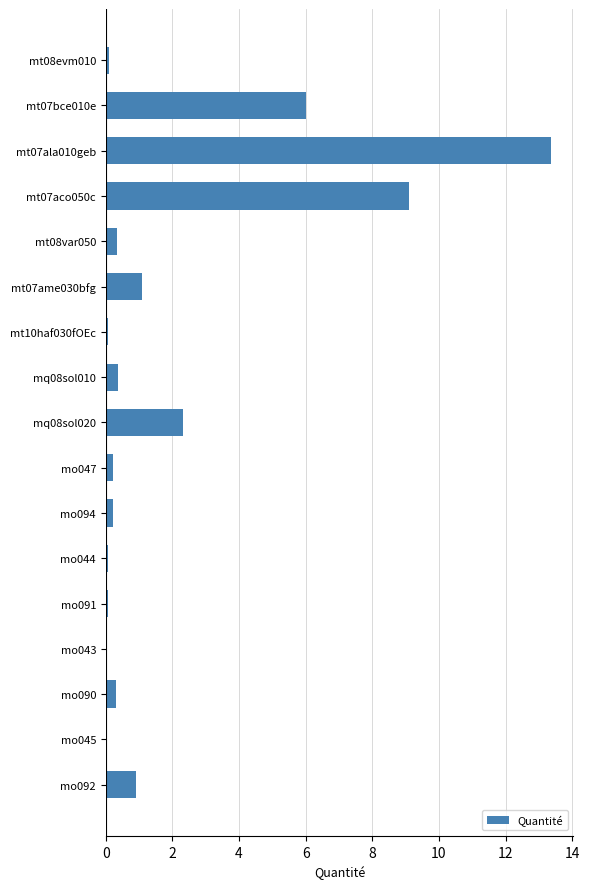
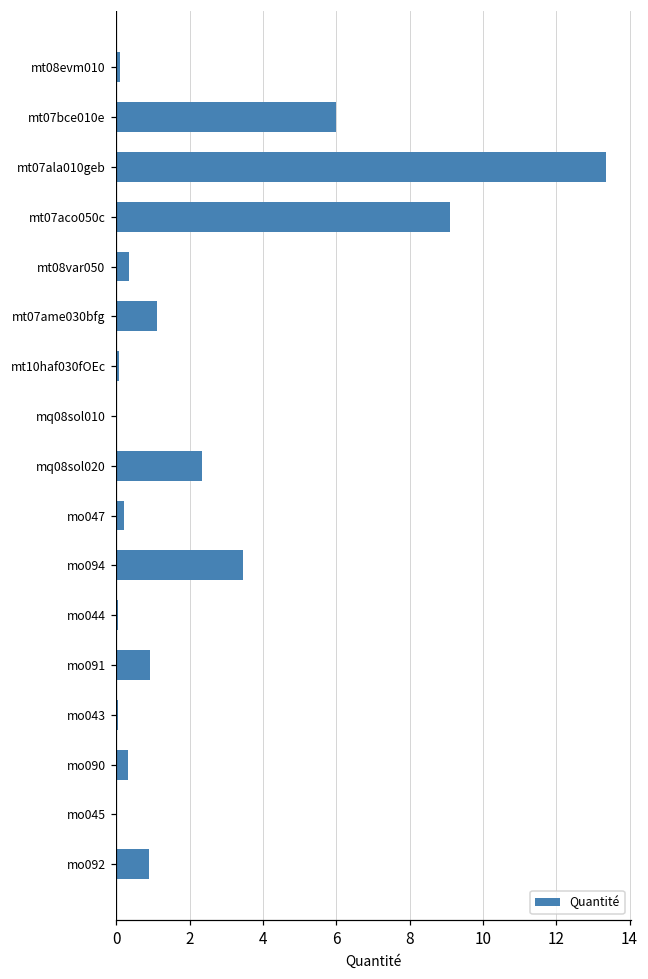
mq08sol010: 0.4 -> 0.0
mo094: 0.2 -> 3.4
mo091: 0.1 -> 0.9
